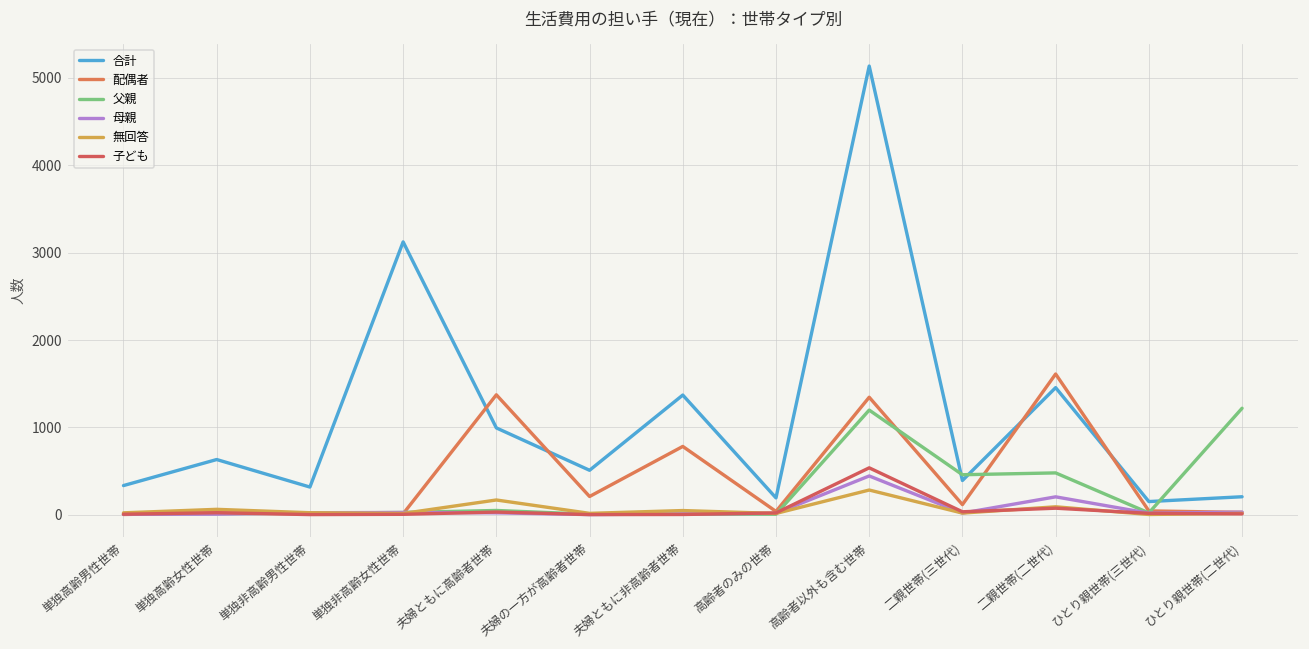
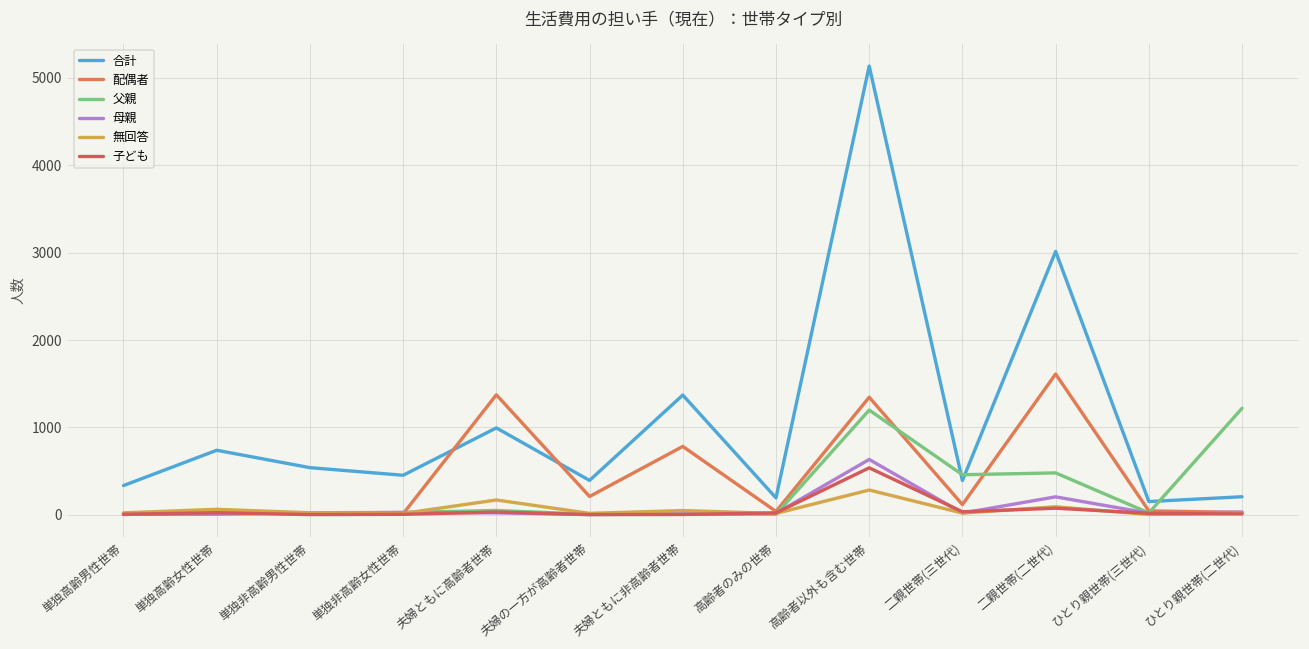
合計, 単独高齢女性世帯: 600 -> 700
合計, 単独非高齢男性世帯: 300 -> 500
合計, 単独非高齢女性世帯: 3100 -> 500
合計, 夫婦の一方が高齢者世帯: 500 -> 400
母親, 高齢者以外も含む世帯: 400 -> 600
合計, 二親世帯(二世代): 1500 -> 3000
